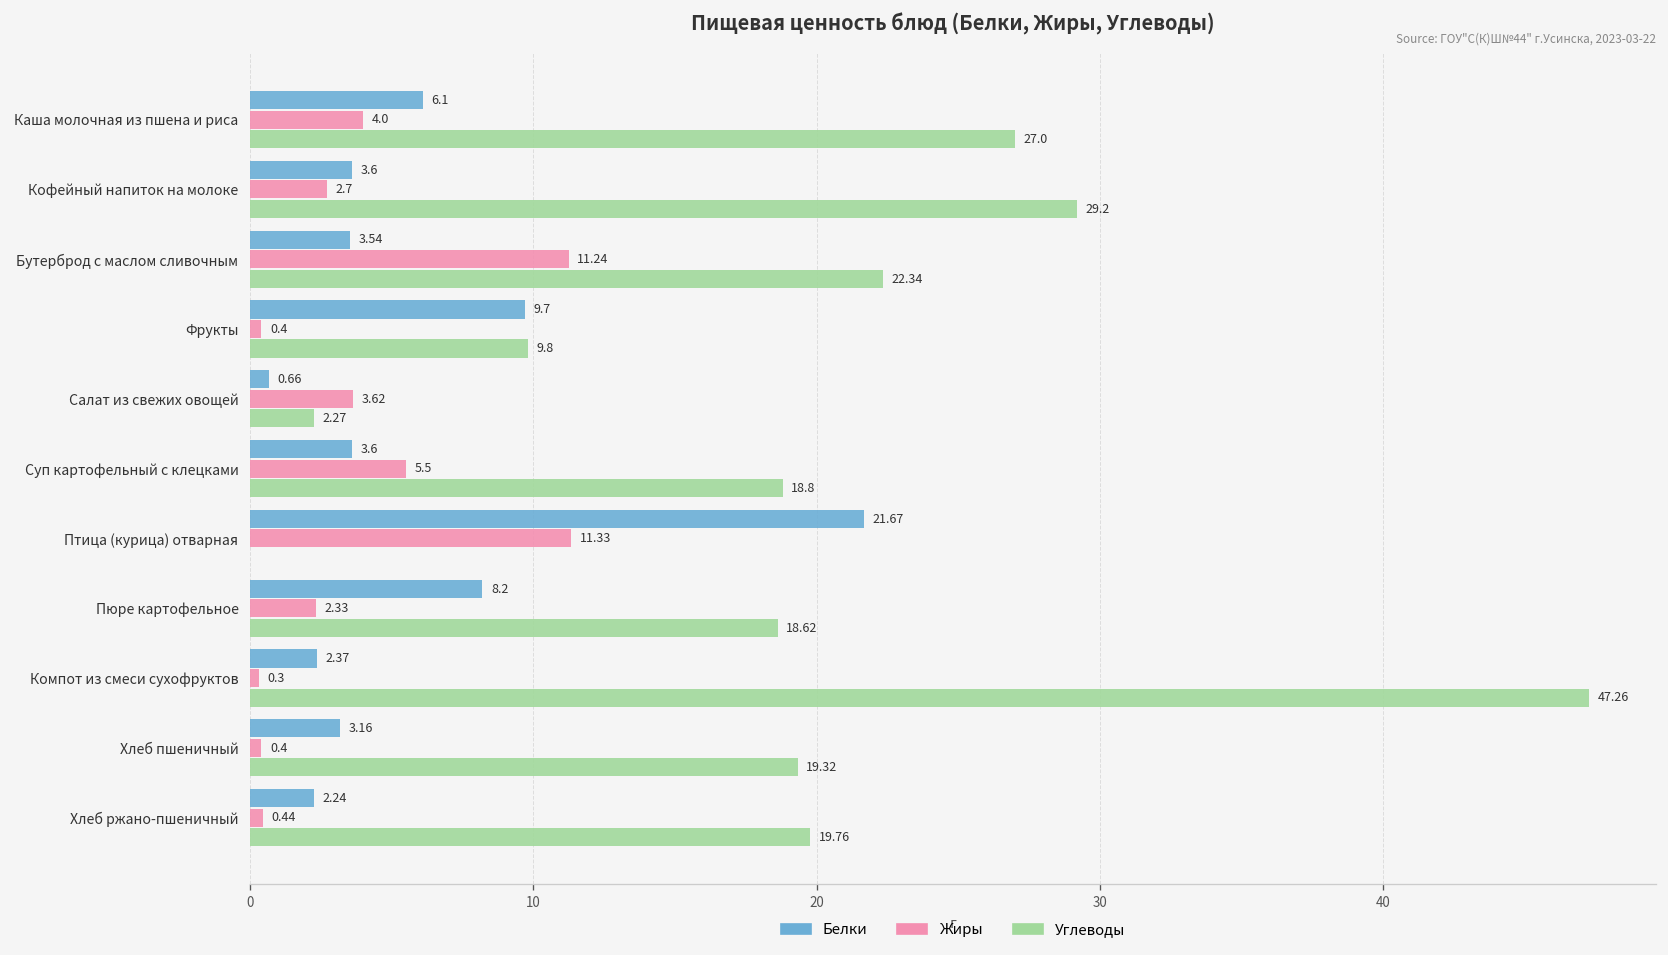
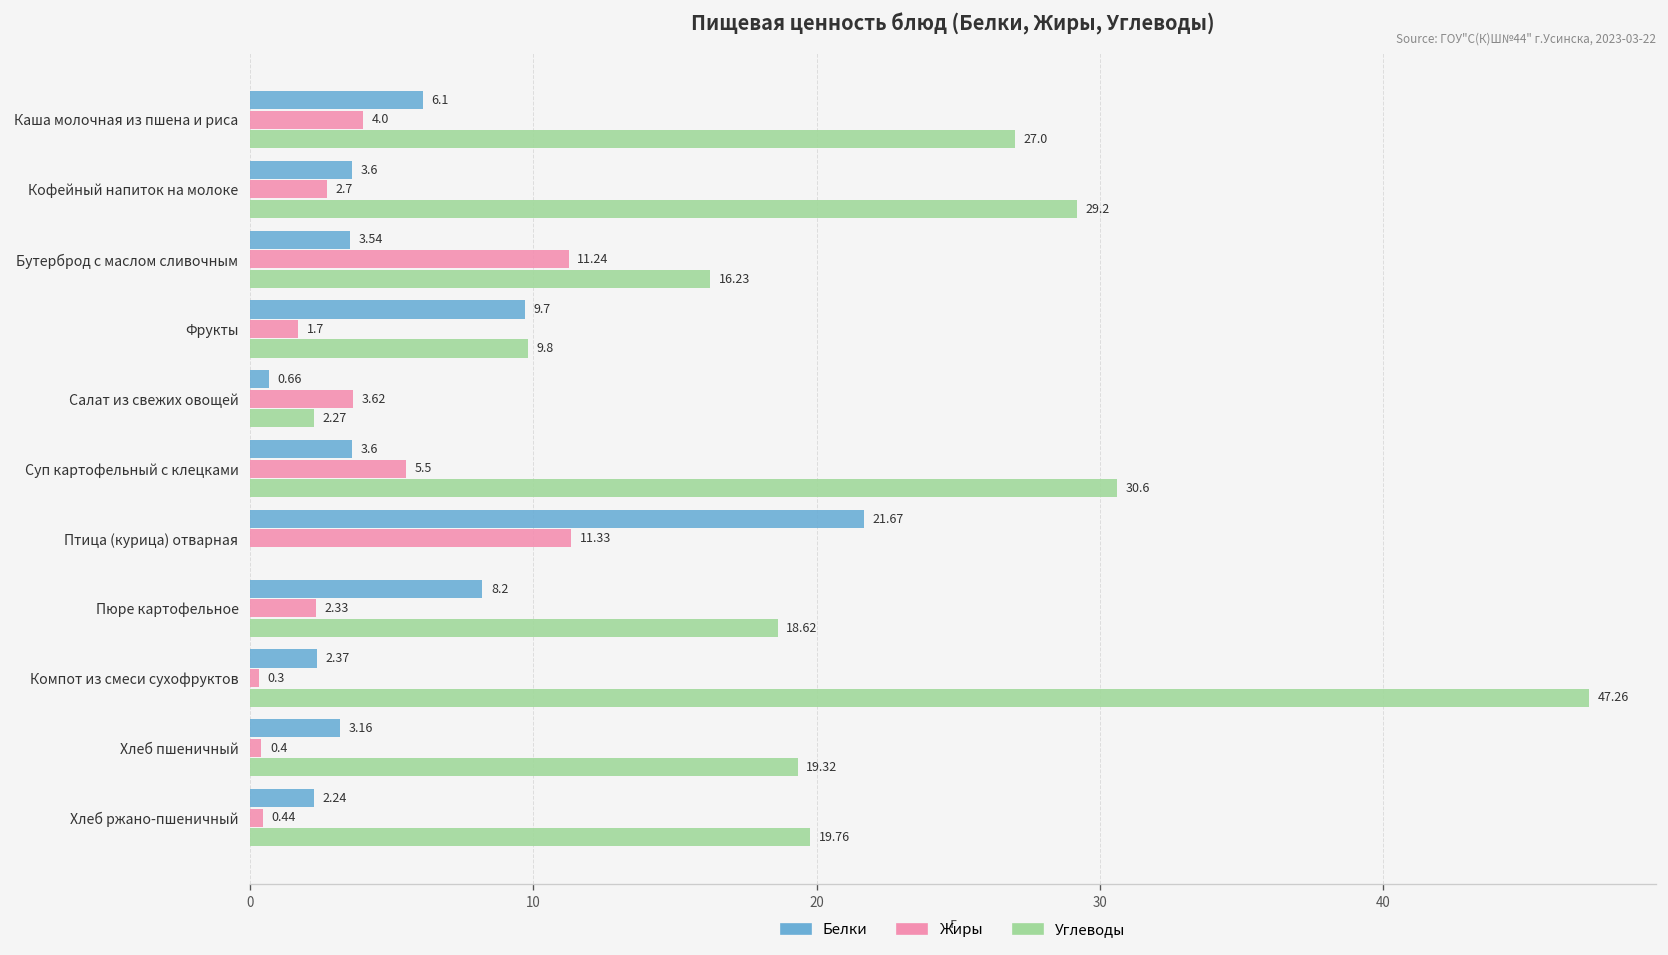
Углеводы, Бутерброд с маслом сливочным: 22.34 -> 16.23
Жиры, Фрукты: 0.4 -> 1.7
Углеводы, Суп картофельный с клецками: 18.8 -> 30.6
